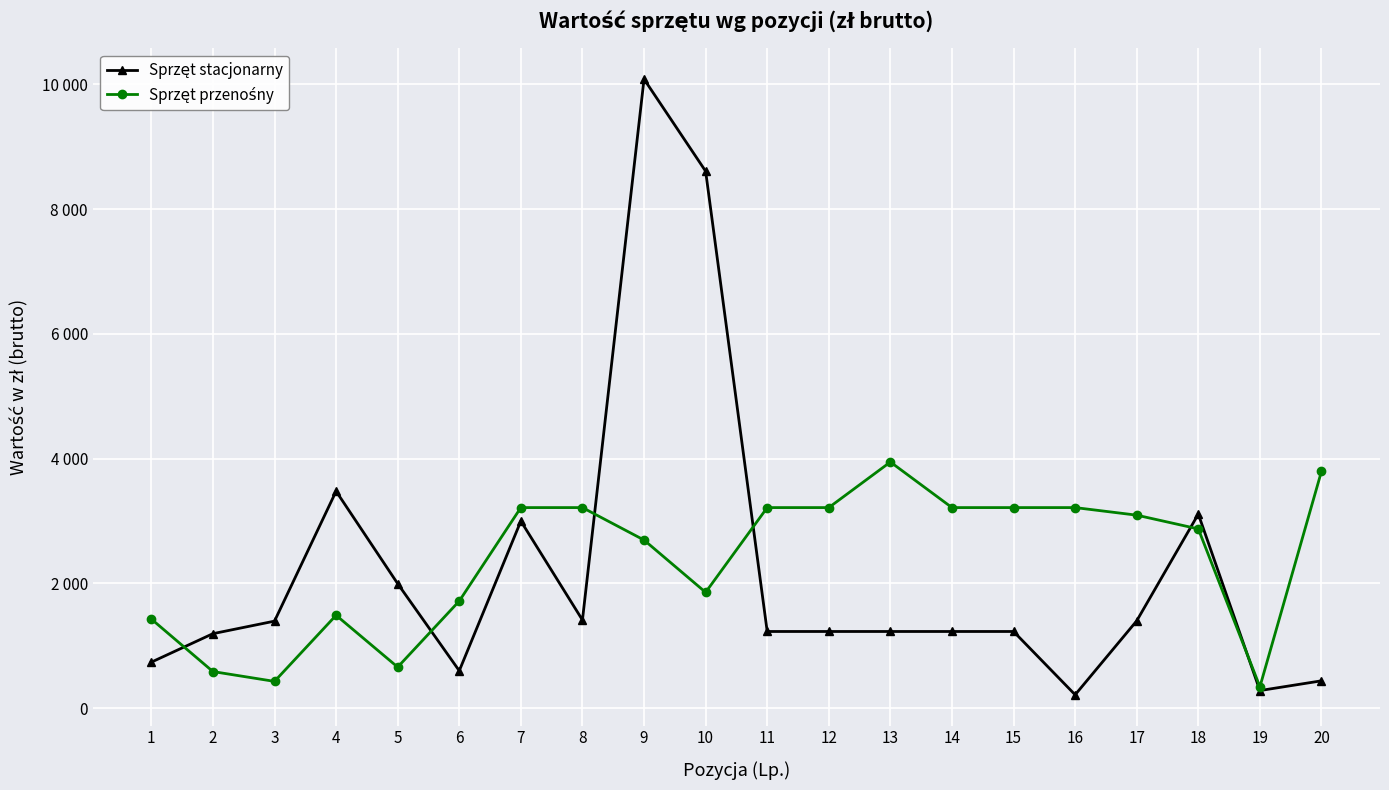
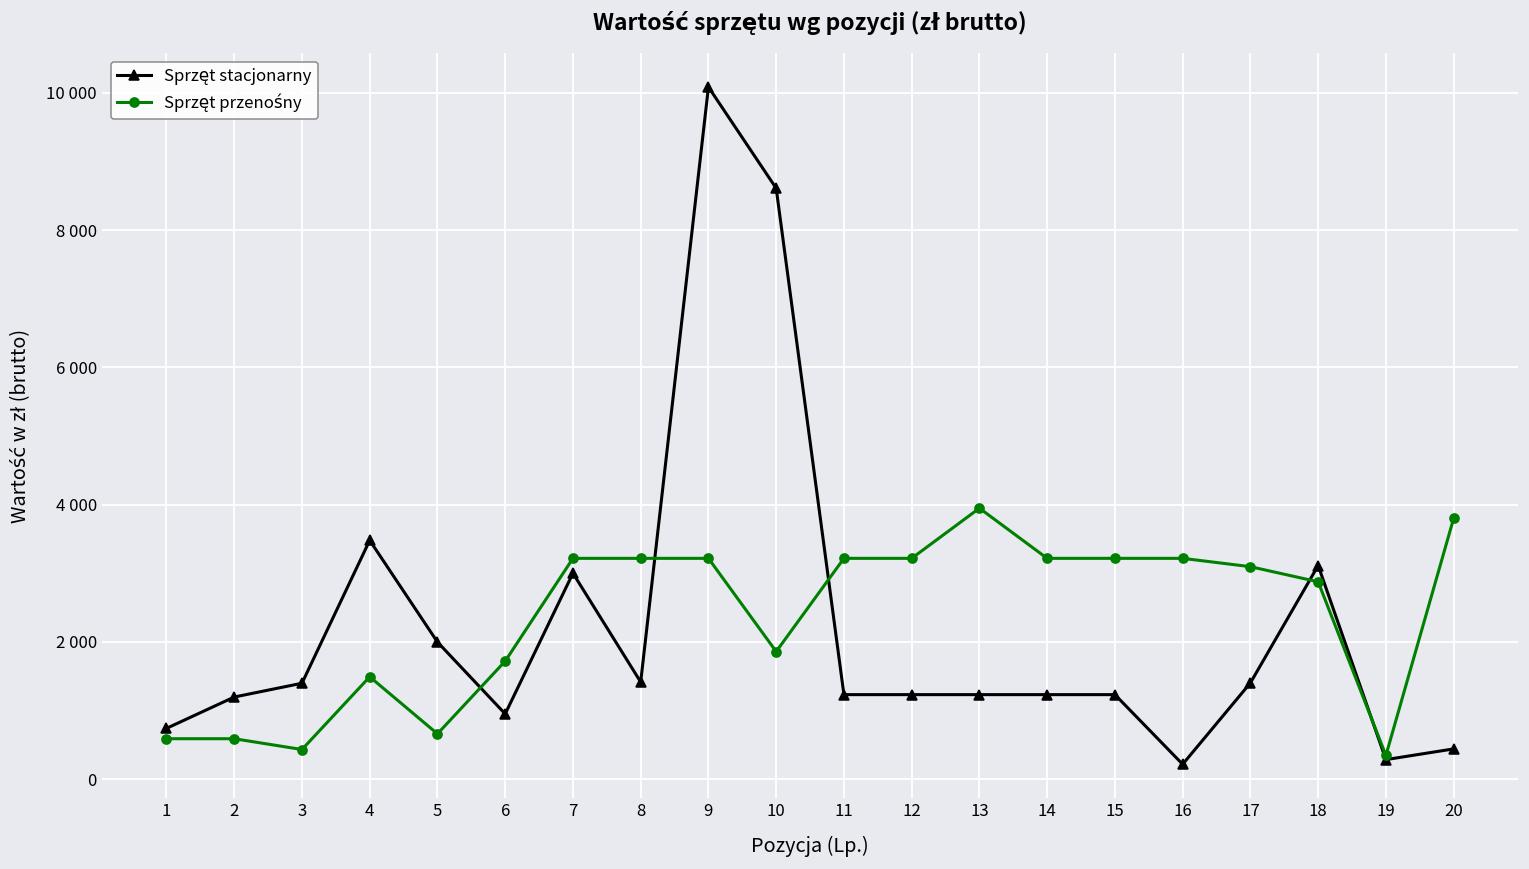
Sprzęt przenośny, 1: 1400 -> 600
Sprzęt stacjonarny, 6: 600 -> 900
Sprzęt przenośny, 9: 2700 -> 3200
